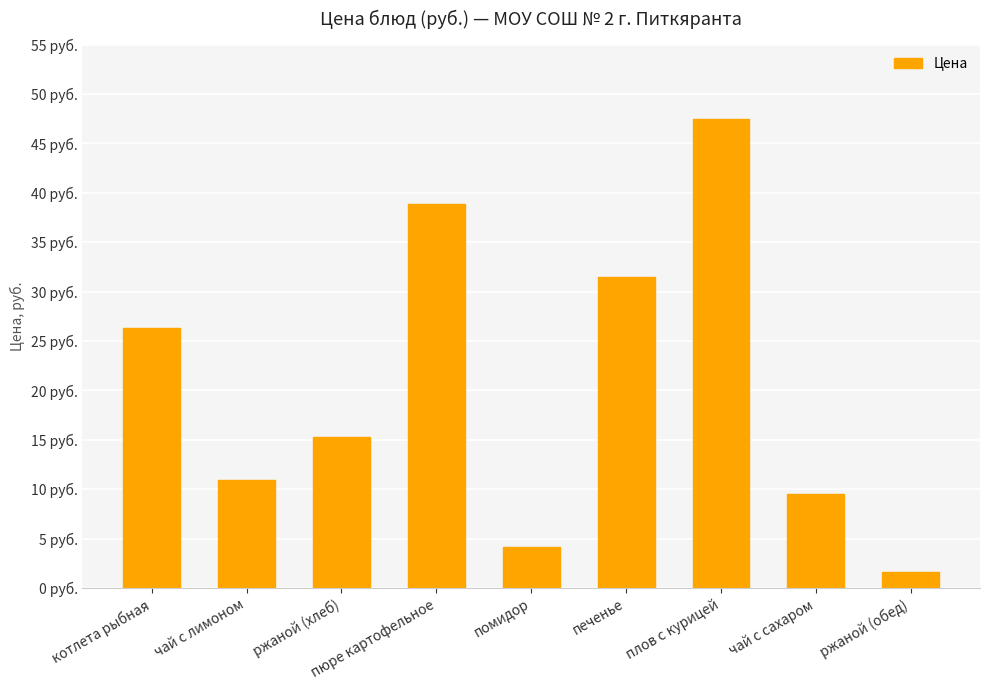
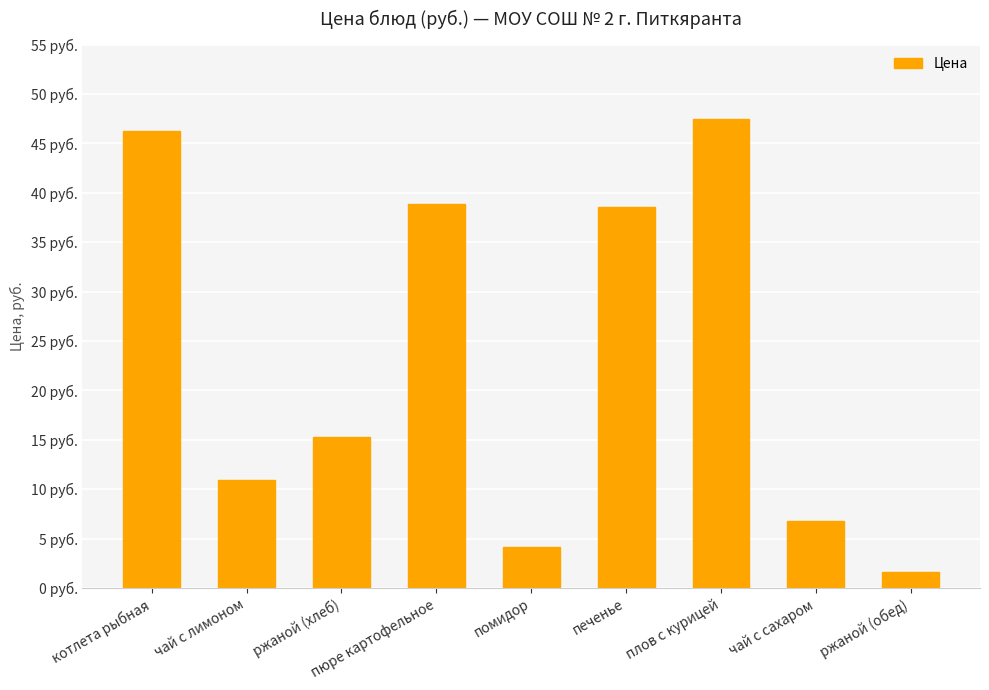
котлета рыбная: 26 руб. -> 46 руб.
печенье: 31 руб. -> 39 руб.
чай с сахаром: 10 руб. -> 7 руб.
